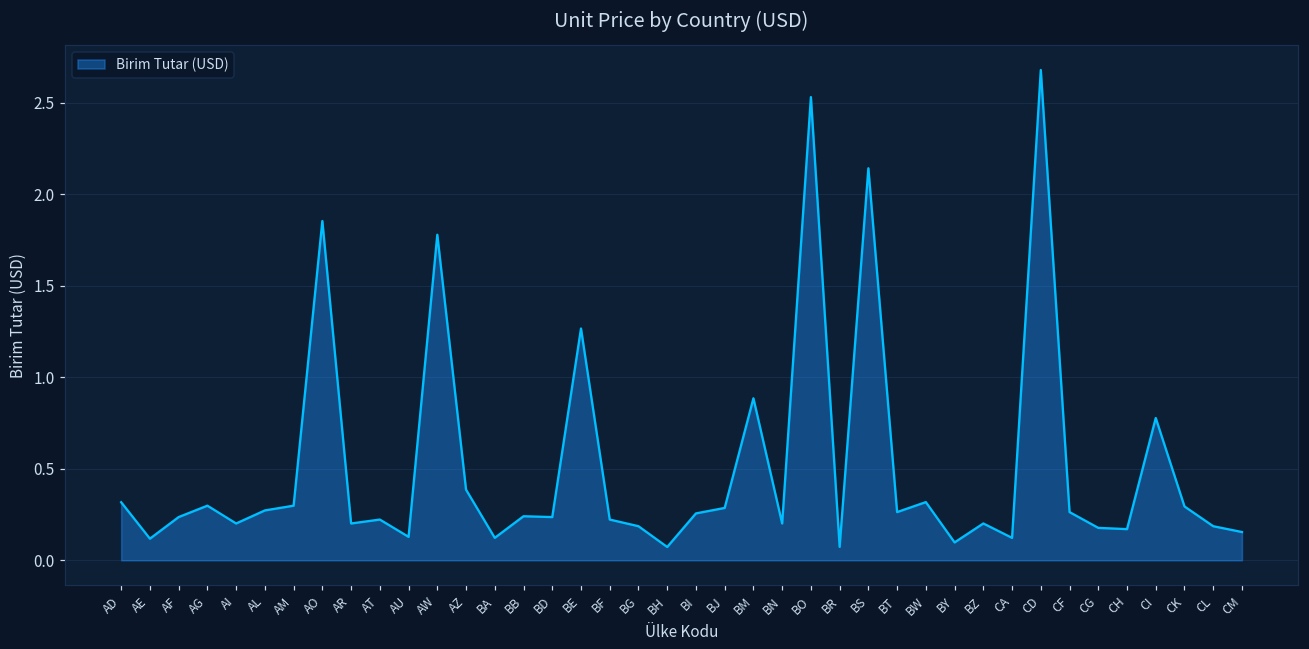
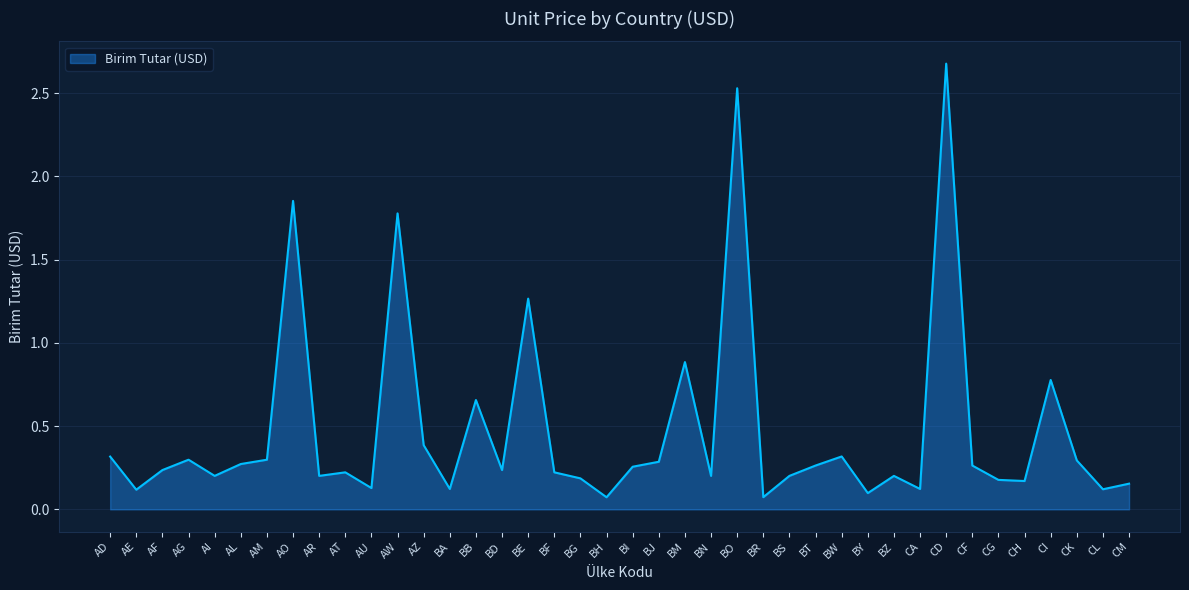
BB: 0.24 -> 0.66
BS: 2.14 -> 0.20
CL: 0.19 -> 0.12
